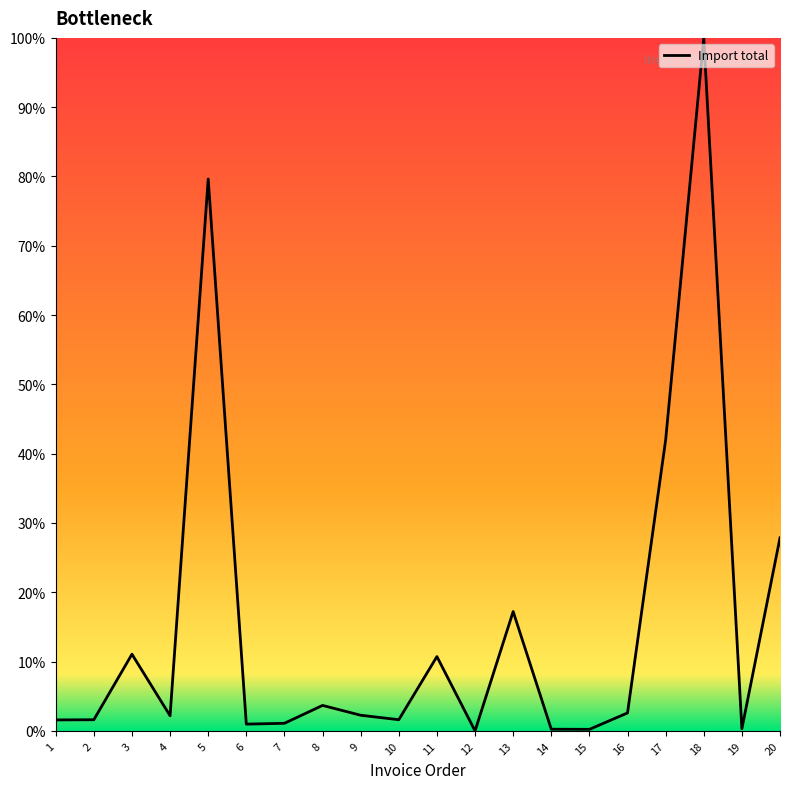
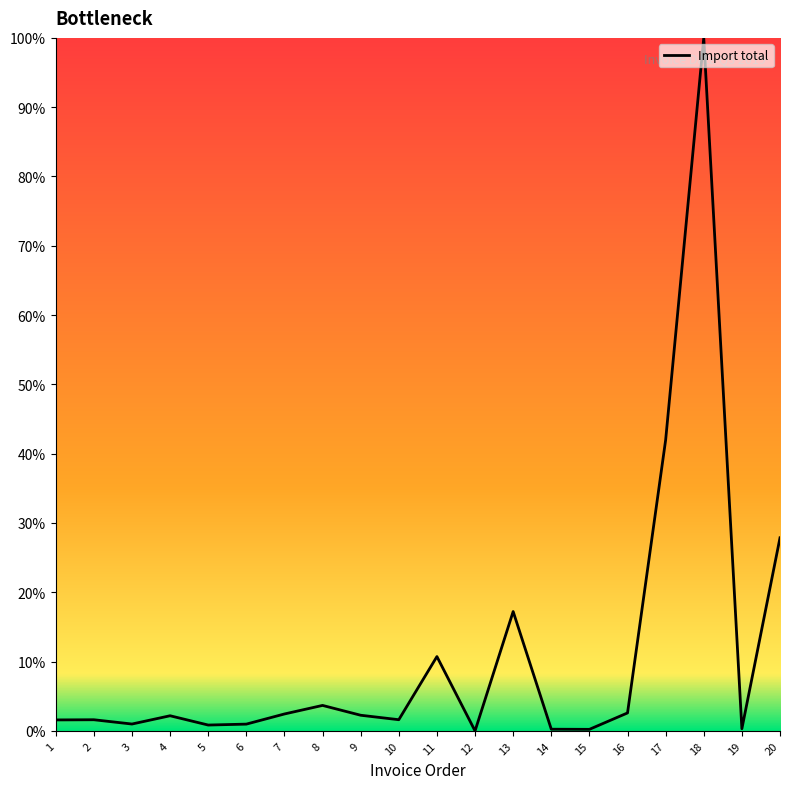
3: 11% -> 1%
5: 80% -> 1%
7: 1% -> 2%
